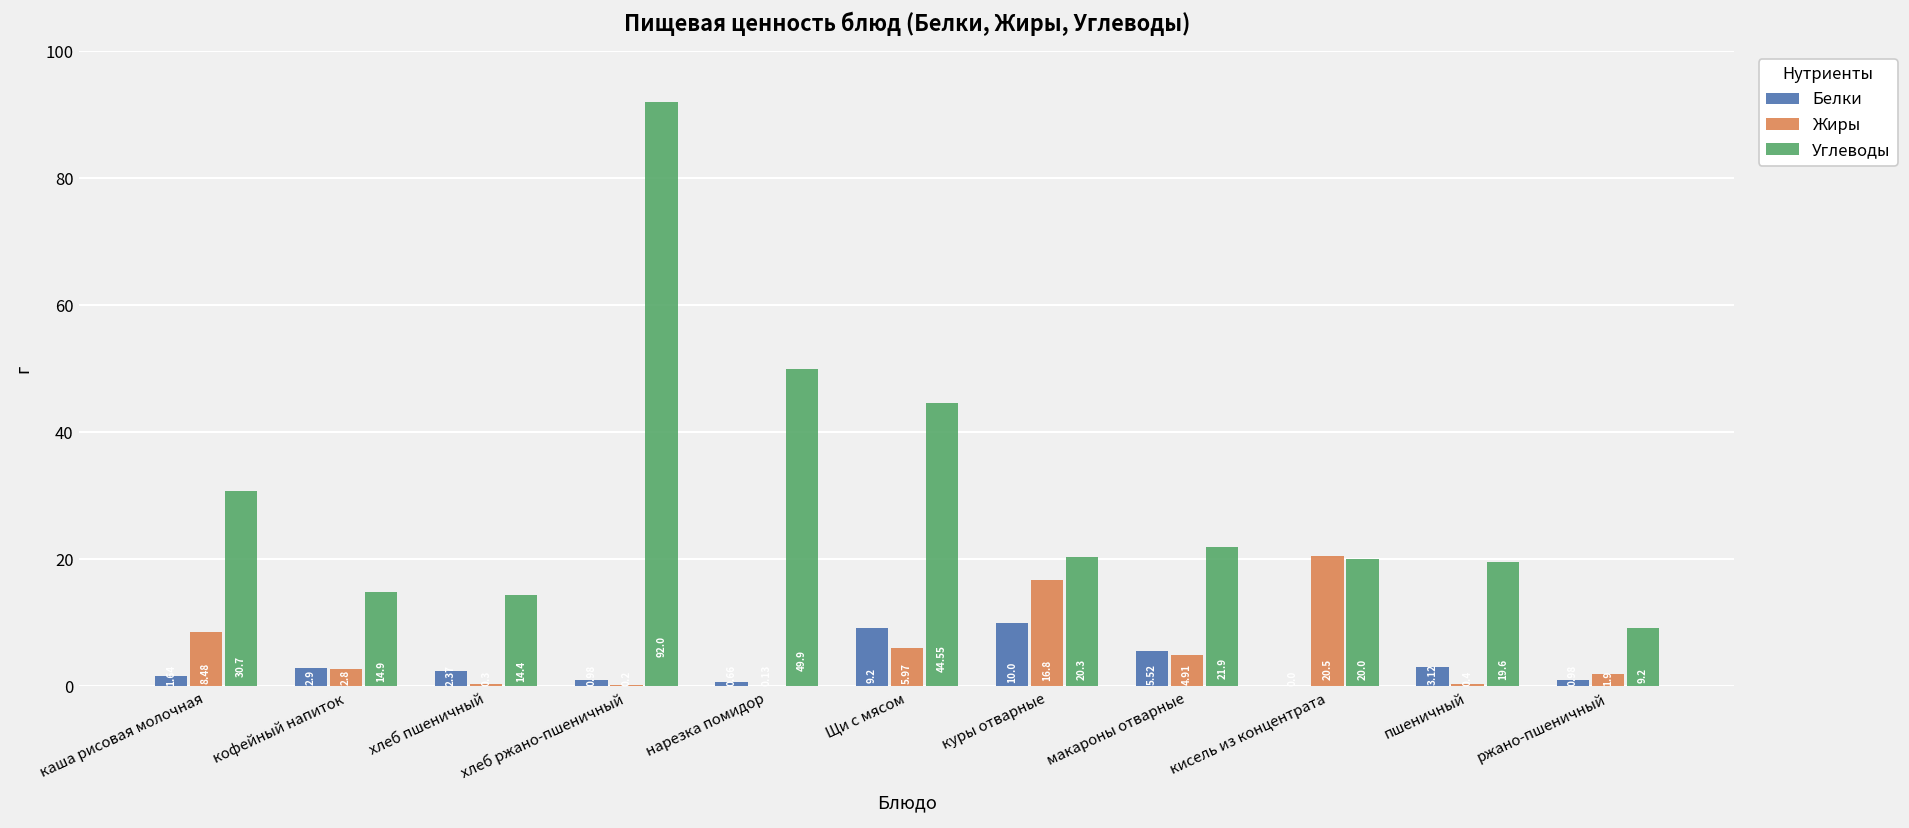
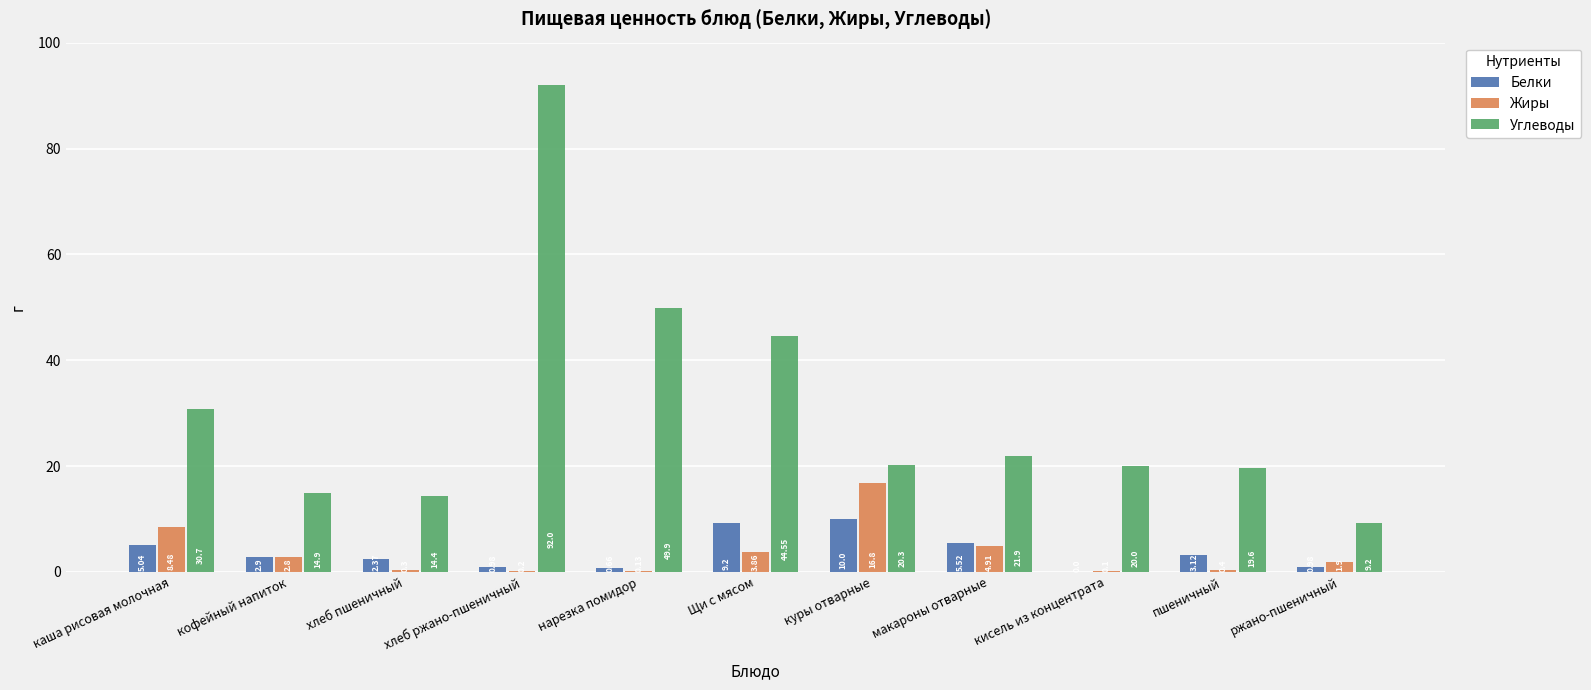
Белки, каша рисовая молочная: 2 -> 5
Жиры, Щи с мясом: 5.97 -> 3.86
Жиры, кисель из концентрата: 21 -> 0
